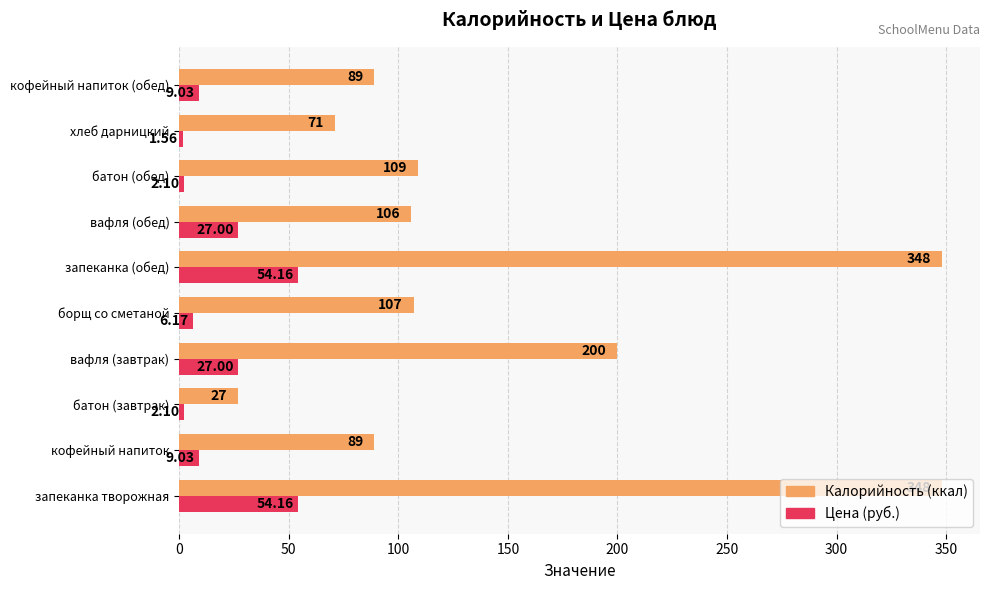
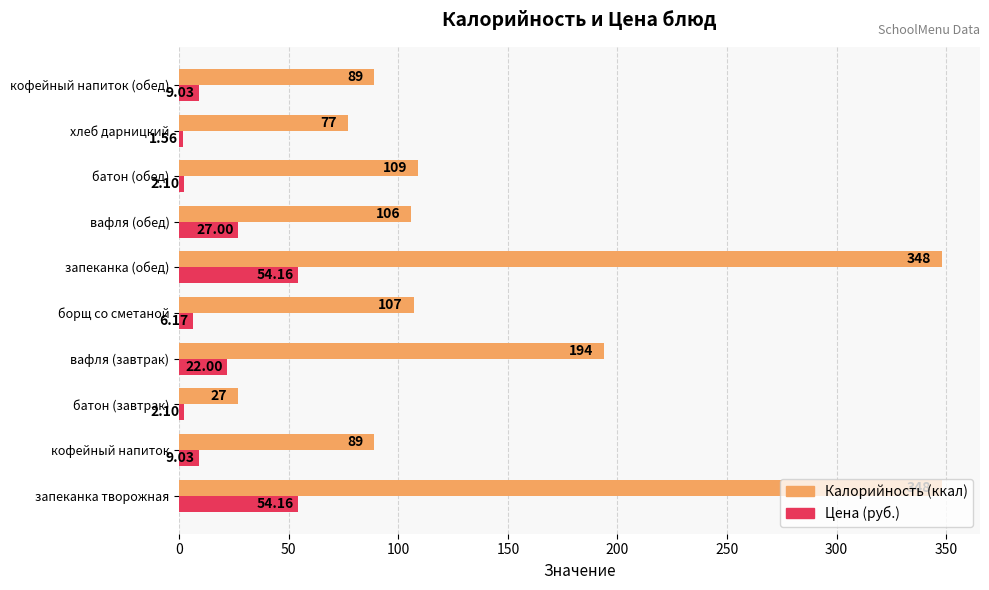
Калорийность (ккал), хлеб дарницкий: 71 -> 77
Калорийность (ккал), вафля (завтрак): 200 -> 194
Цена (руб.), вафля (завтрак): 27.00 -> 22.00
